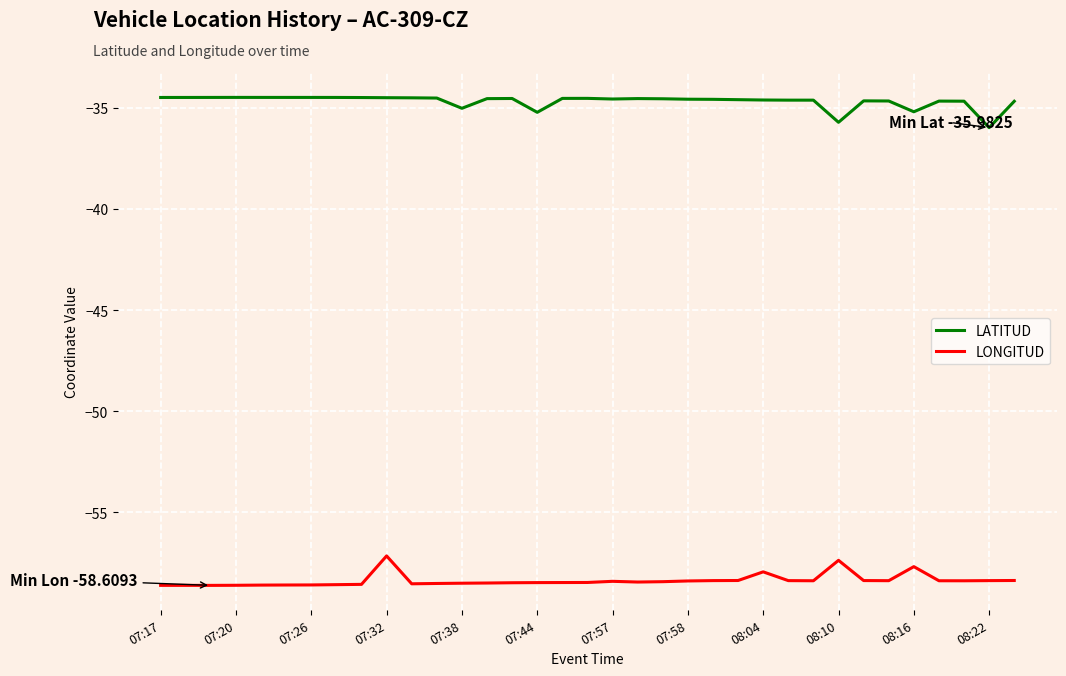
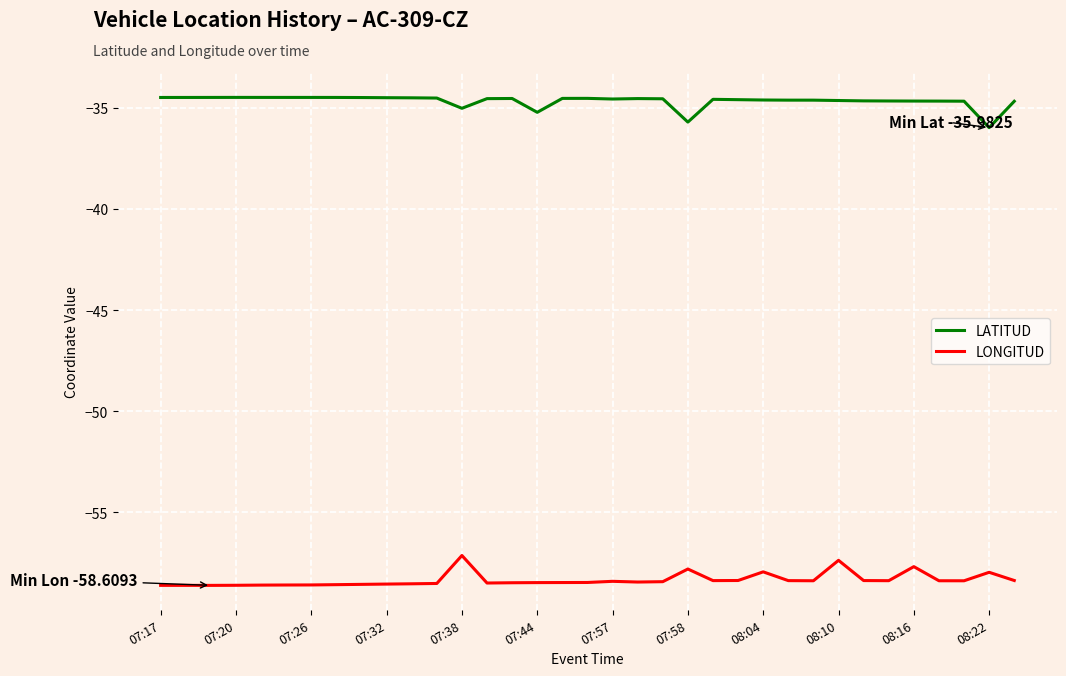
LONGITUD, 07:32: -57.2 -> -58.5
LONGITUD, 07:38: -58.5 -> -57.1
LATITUD, 07:58: -34.6 -> -35.7
LONGITUD, 07:58: -58.4 -> -57.8
LATITUD, 08:10: -35.7 -> -34.6
LATITUD, 08:16: -35.2 -> -34.7
LONGITUD, 08:22: -58.4 -> -58.0
